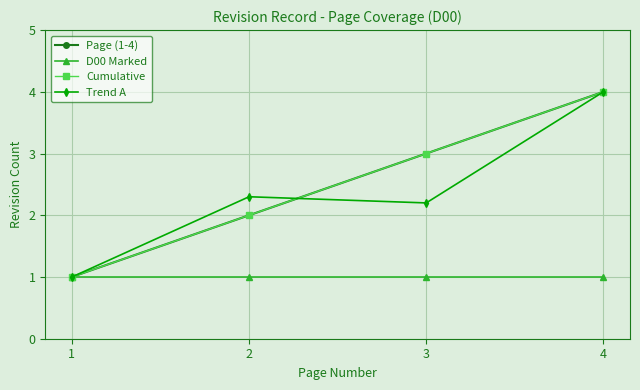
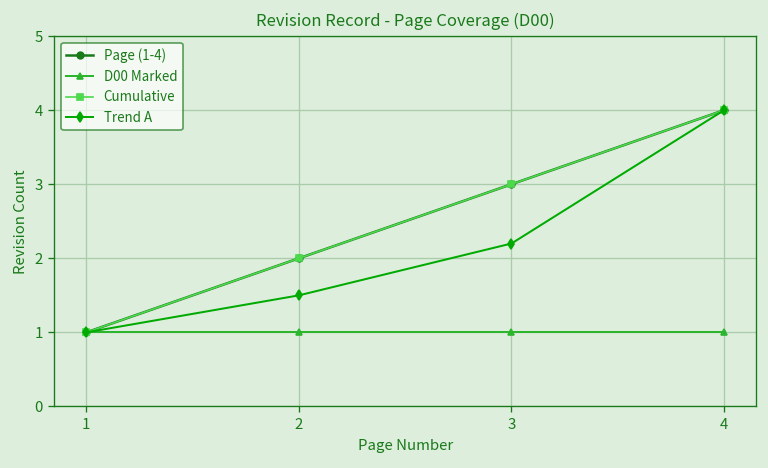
Trend A, 2: 2.3 -> 1.5
